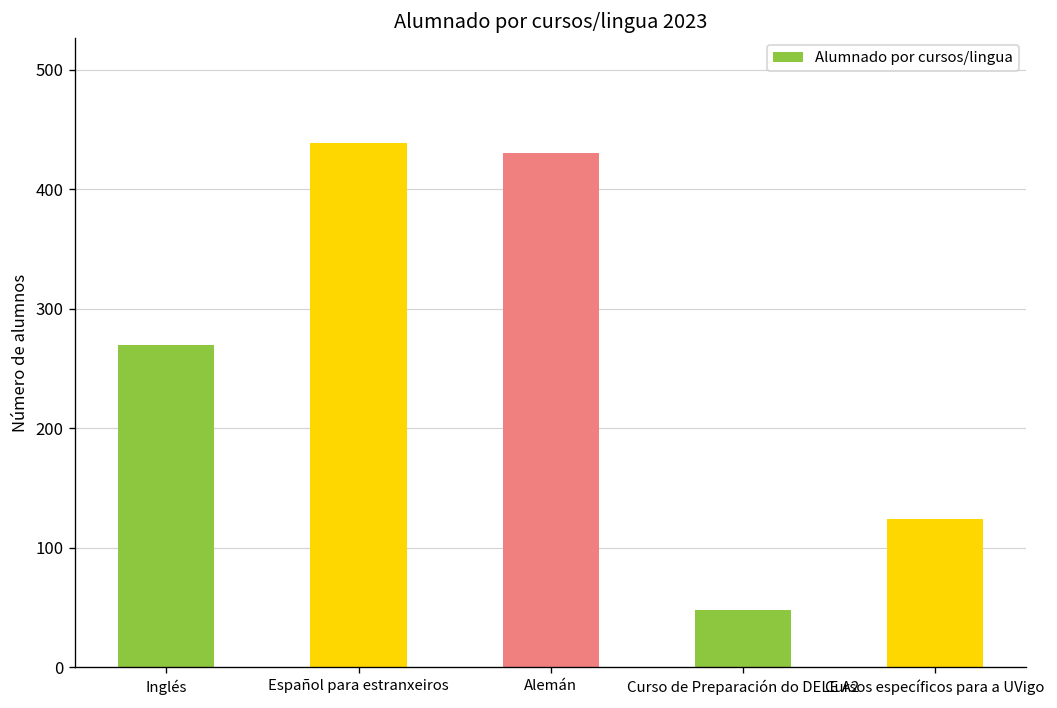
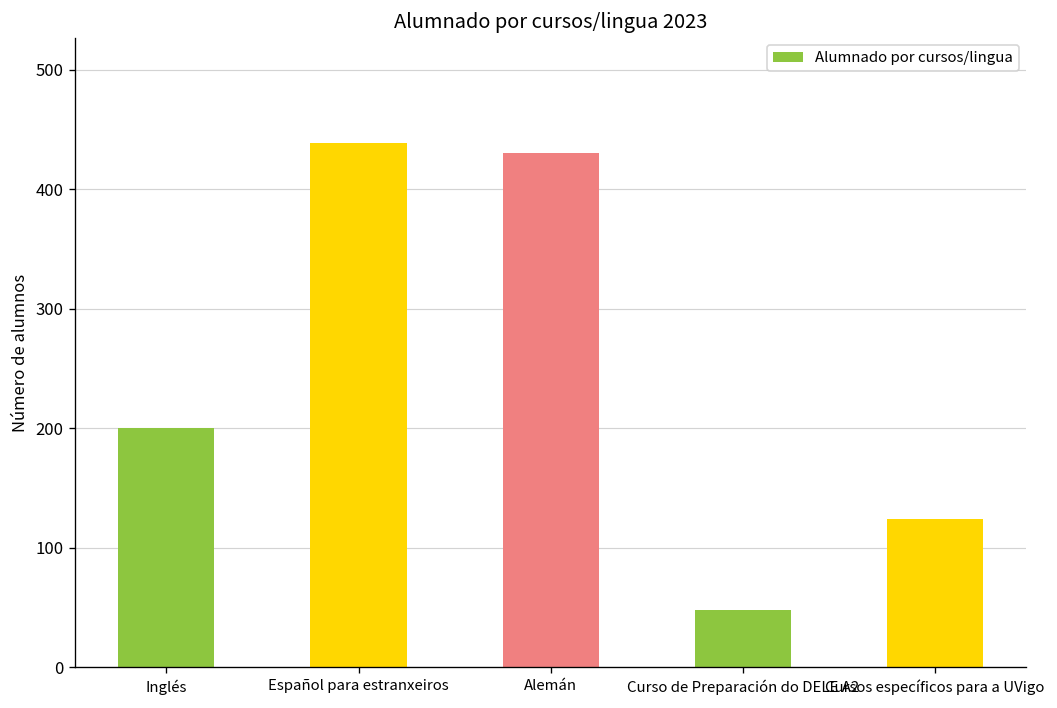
Inglés: 270 -> 200
